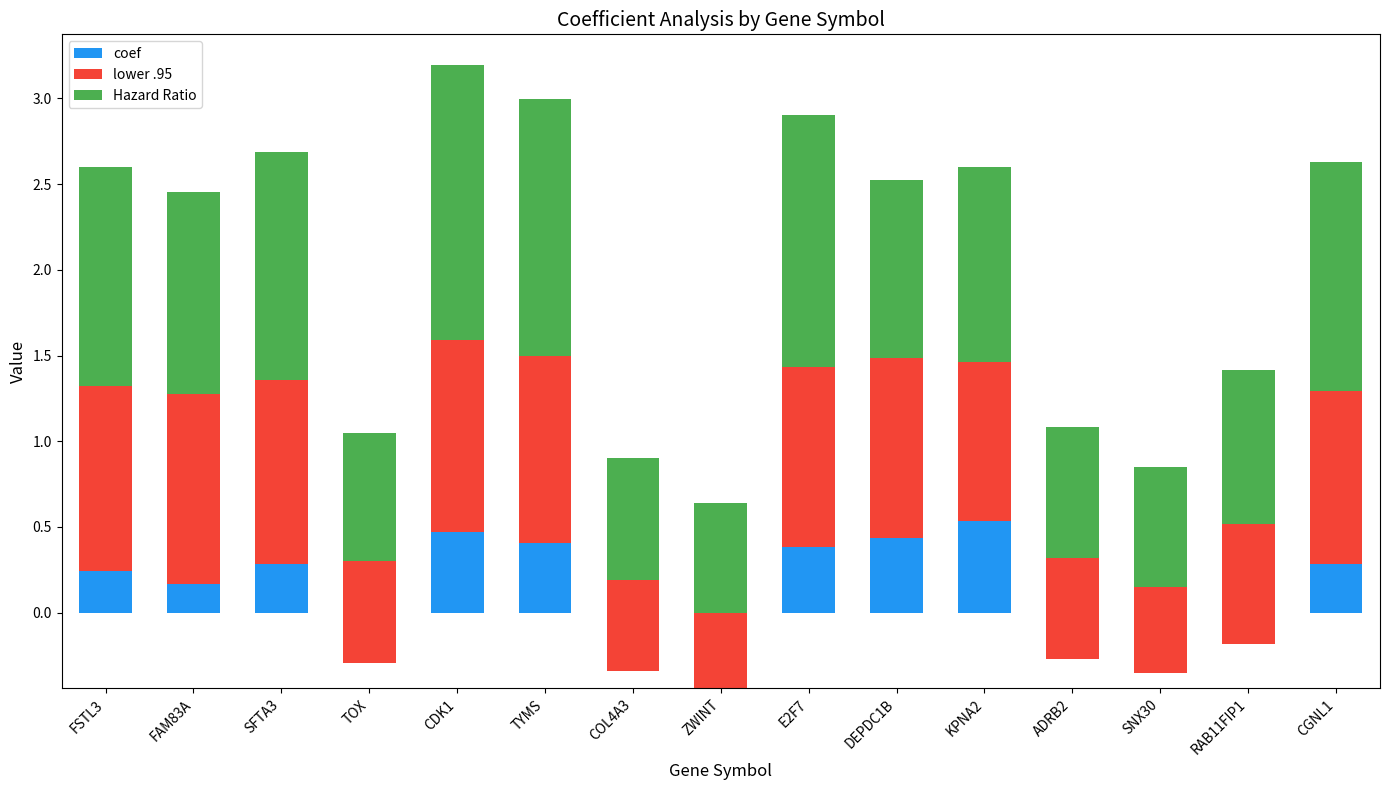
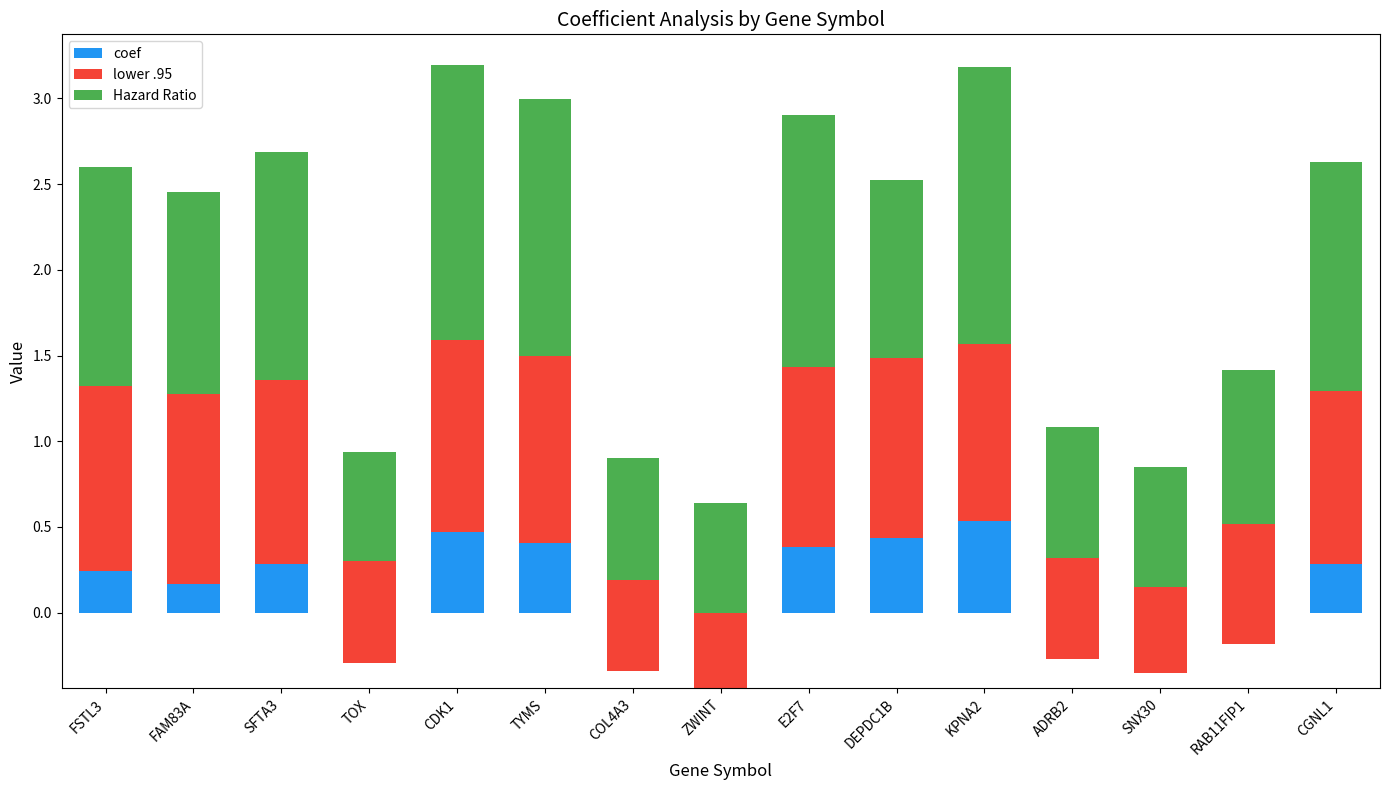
Hazard Ratio, TOX: 0.75 -> 0.64
lower .95, KPNA2: 0.93 -> 1.04
Hazard Ratio, KPNA2: 1.14 -> 1.62
